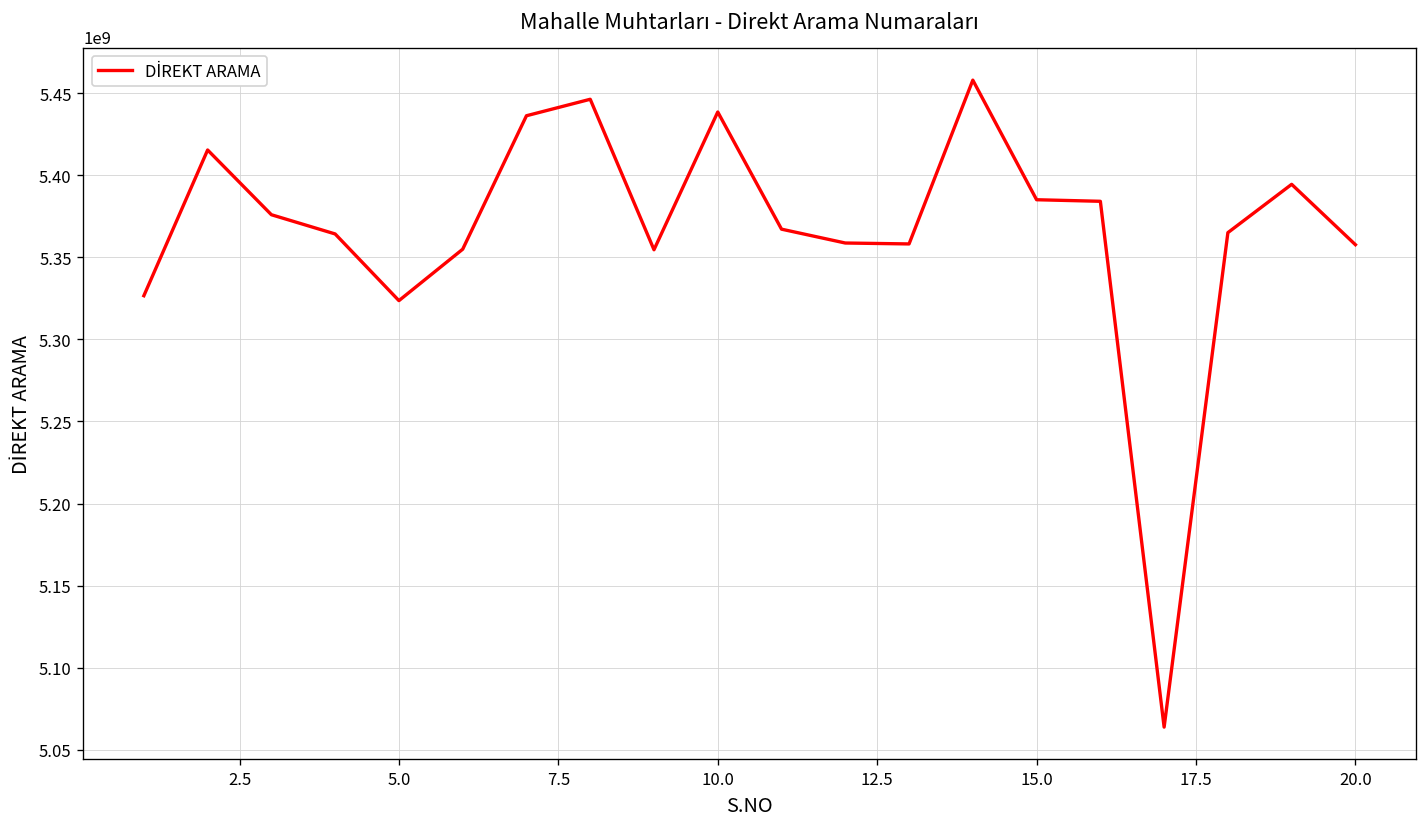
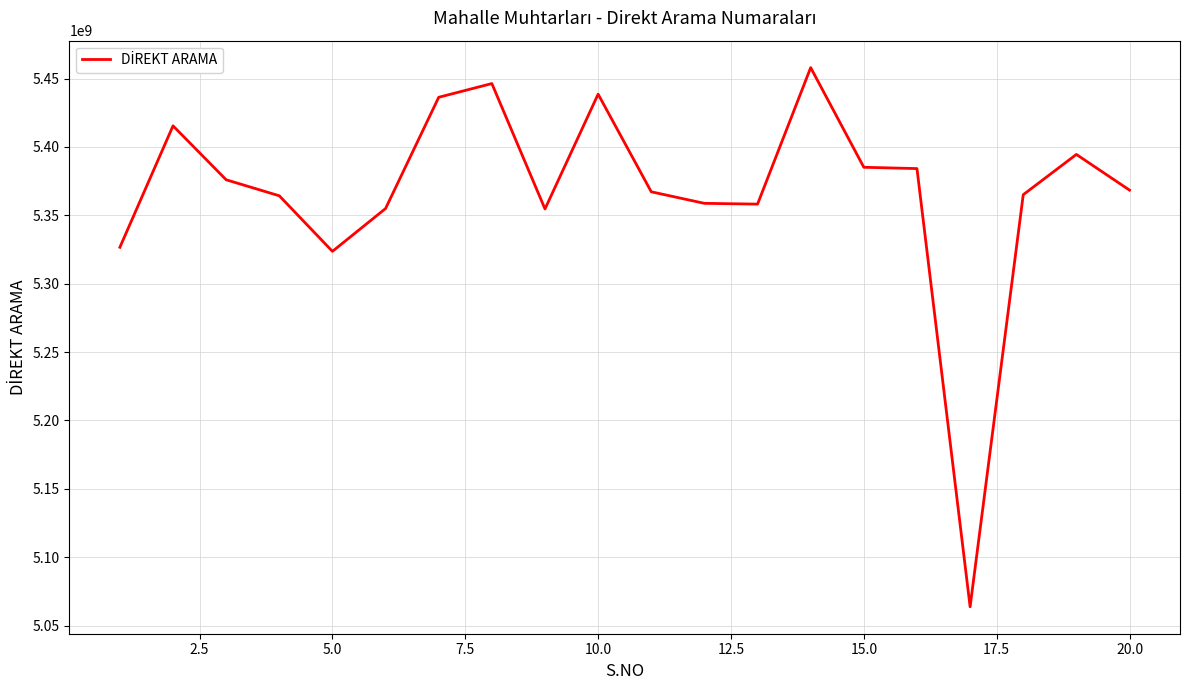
20.0: 5358000000 -> 5368000000
